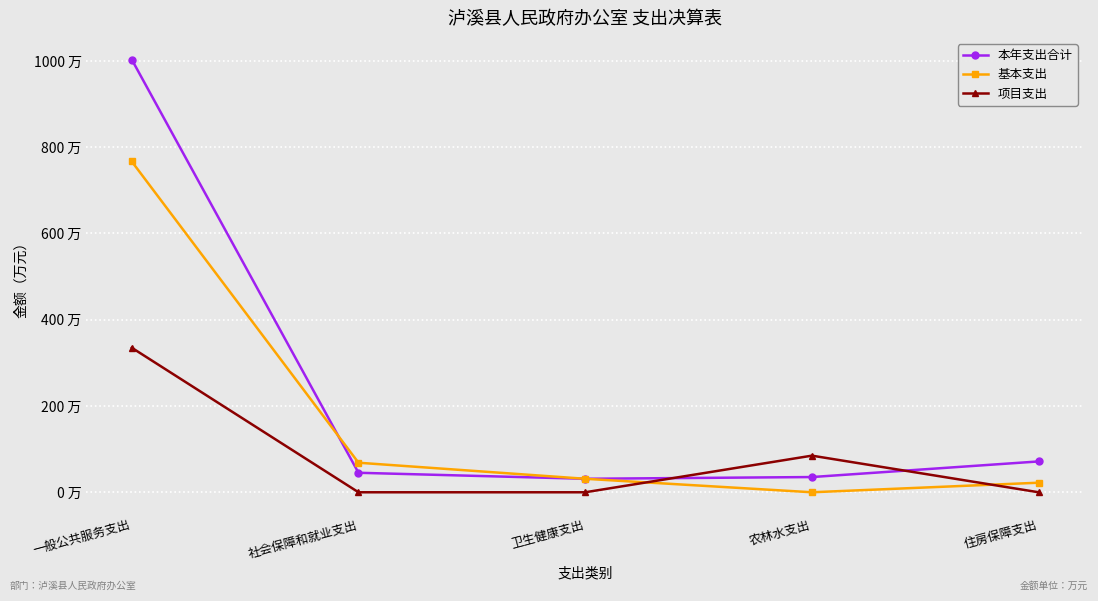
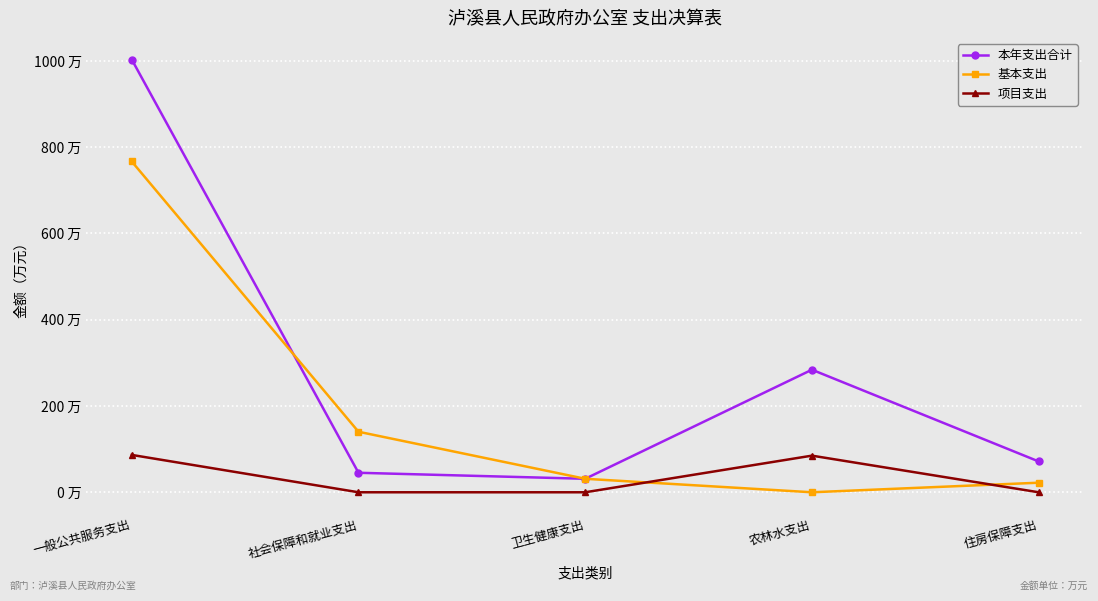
项目支出, 一般公共服务支出: 340 万 -> 90 万
基本支出, 社会保障和就业支出: 70 万 -> 140 万
本年支出合计, 农林水支出: 40 万 -> 280 万
